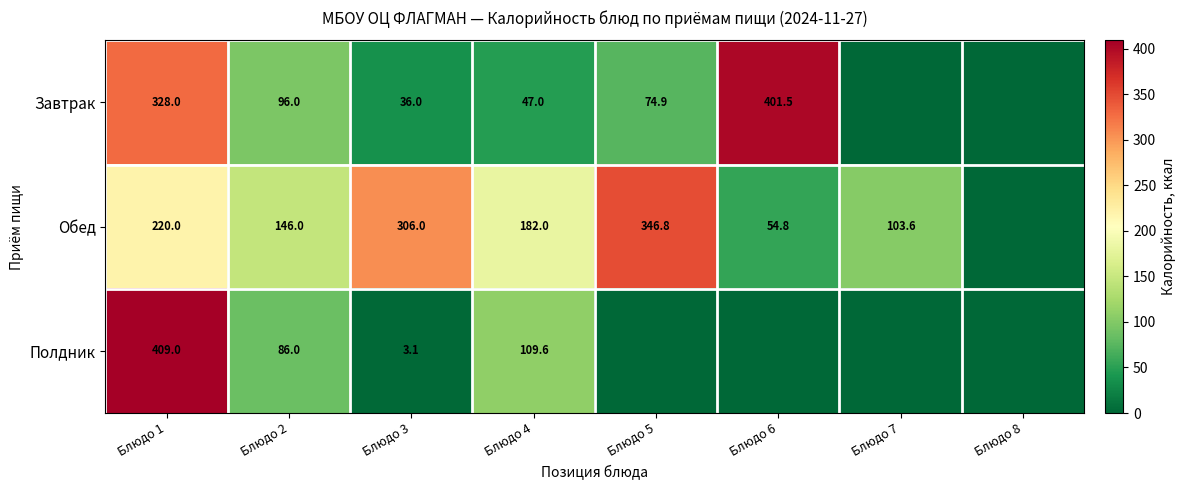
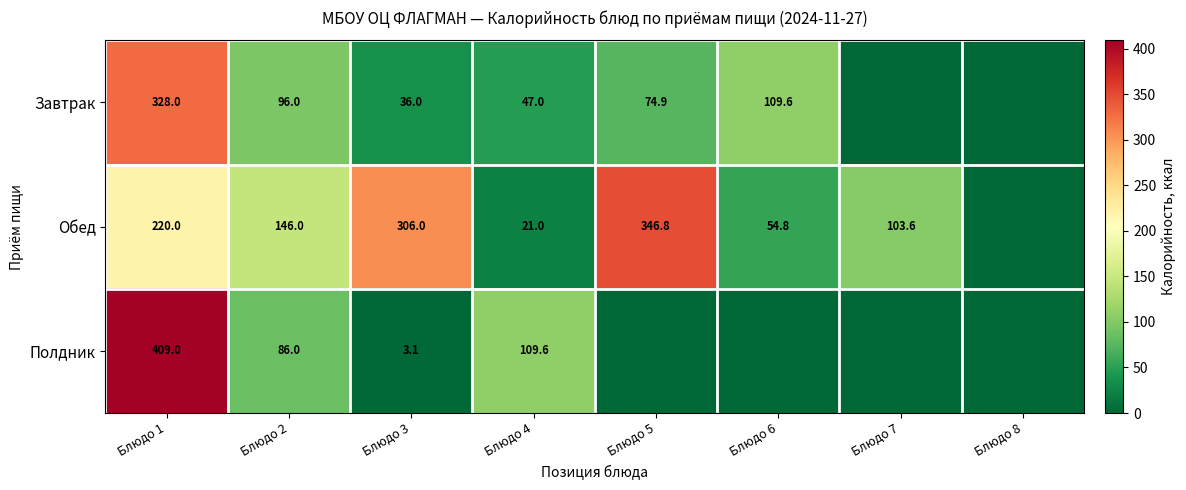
Завтрак, Блюдо 6: 401.5 -> 109.6
Обед, Блюдо 4: 182.0 -> 21.0
